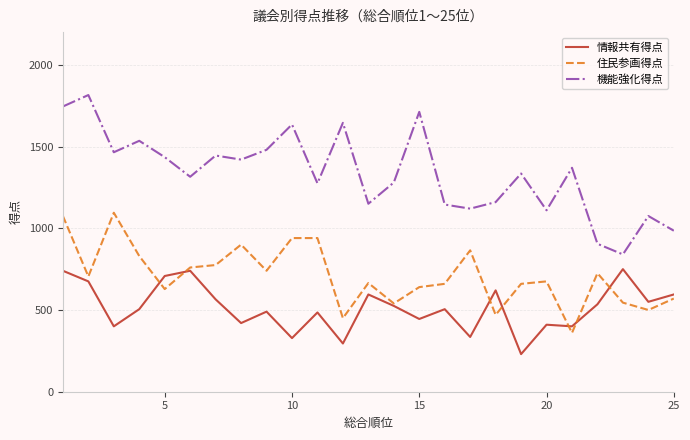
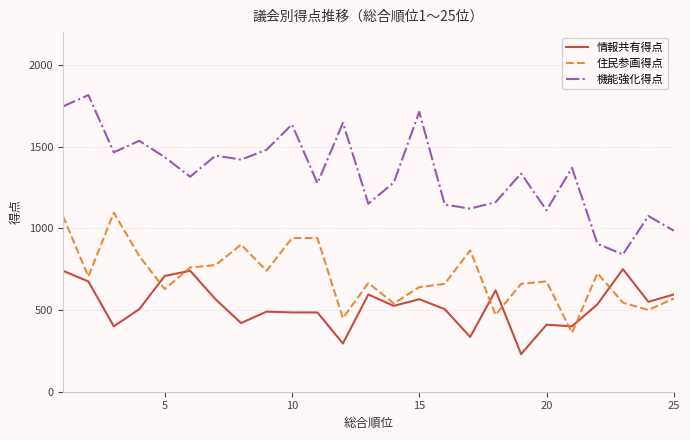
情報共有得点, 10: 330 -> 490
情報共有得点, 15: 450 -> 570
